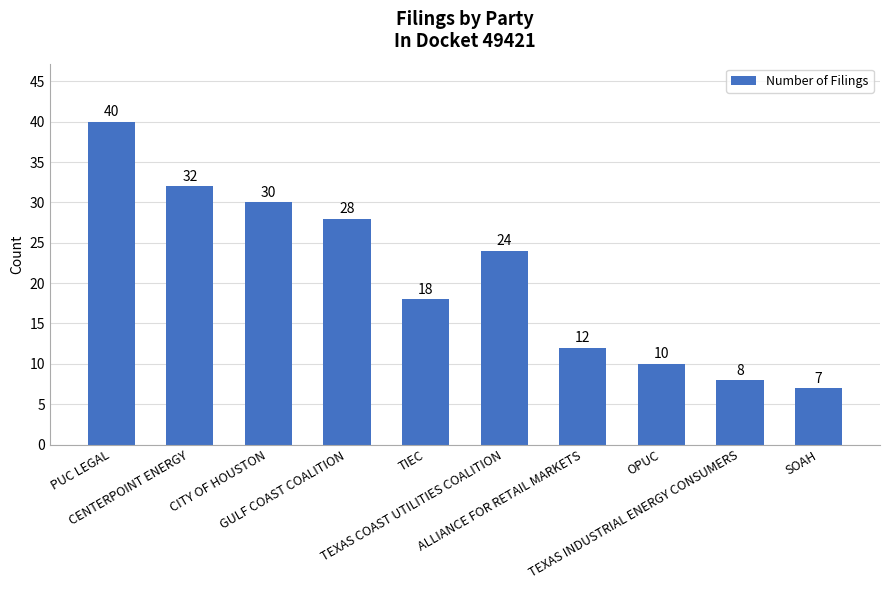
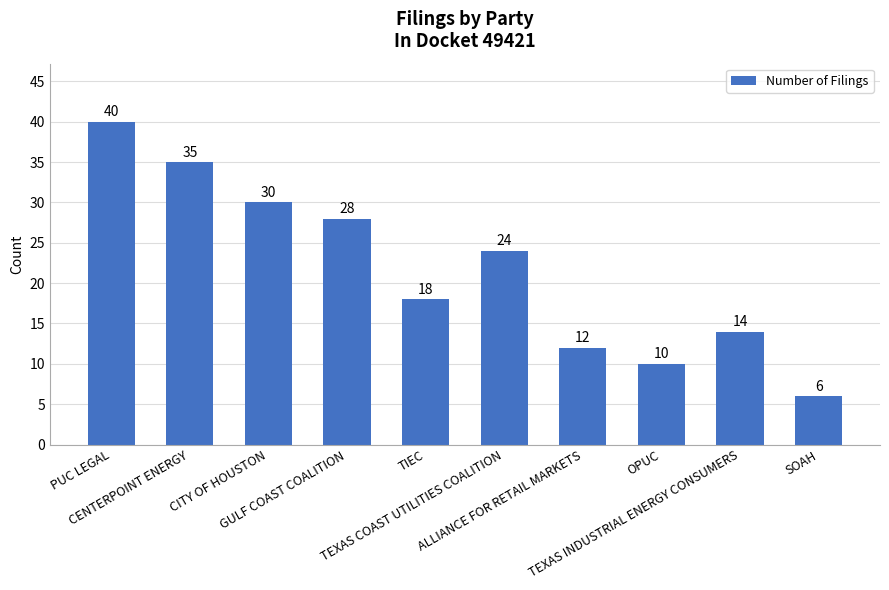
CENTERPOINT ENERGY: 32 -> 35
TEXAS INDUSTRIAL ENERGY CONSUMERS: 8 -> 14
SOAH: 7 -> 6
